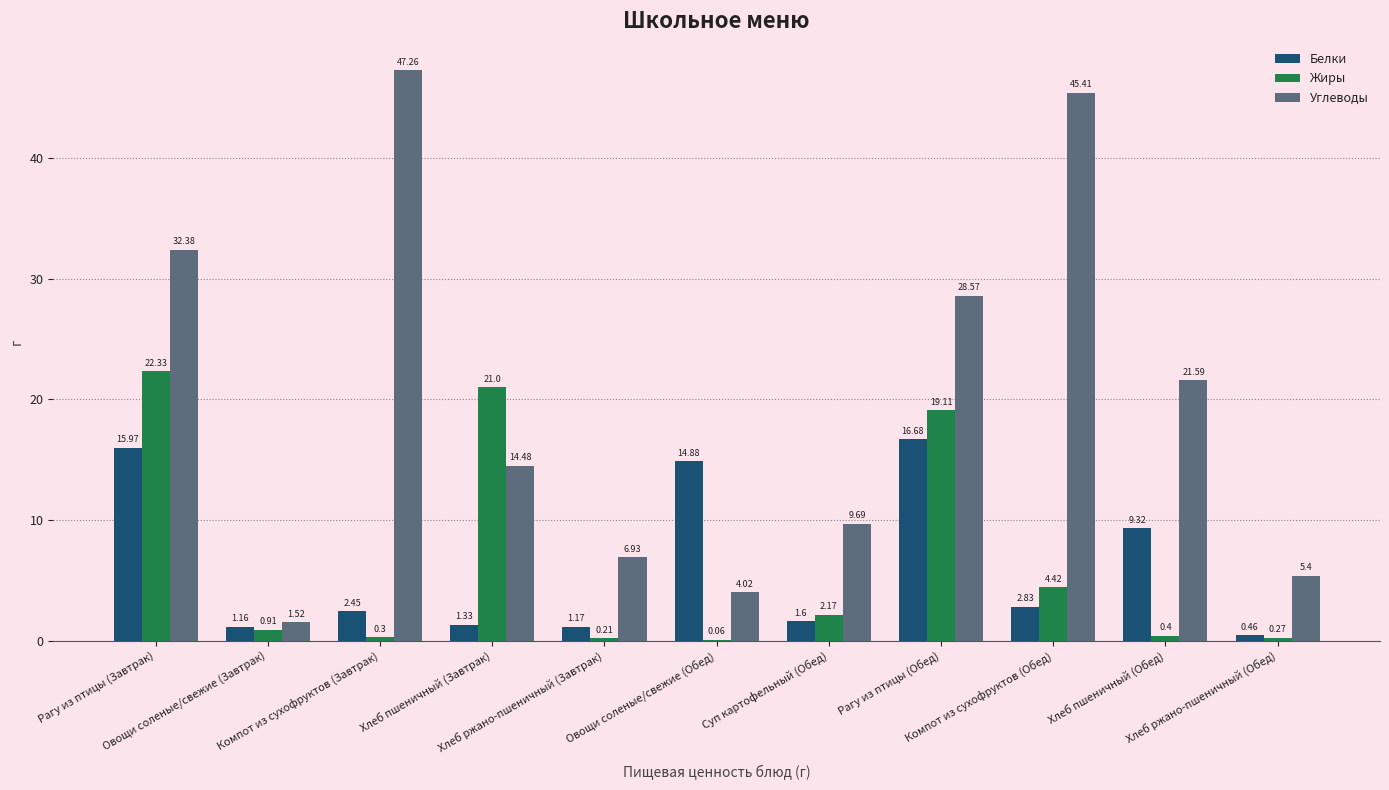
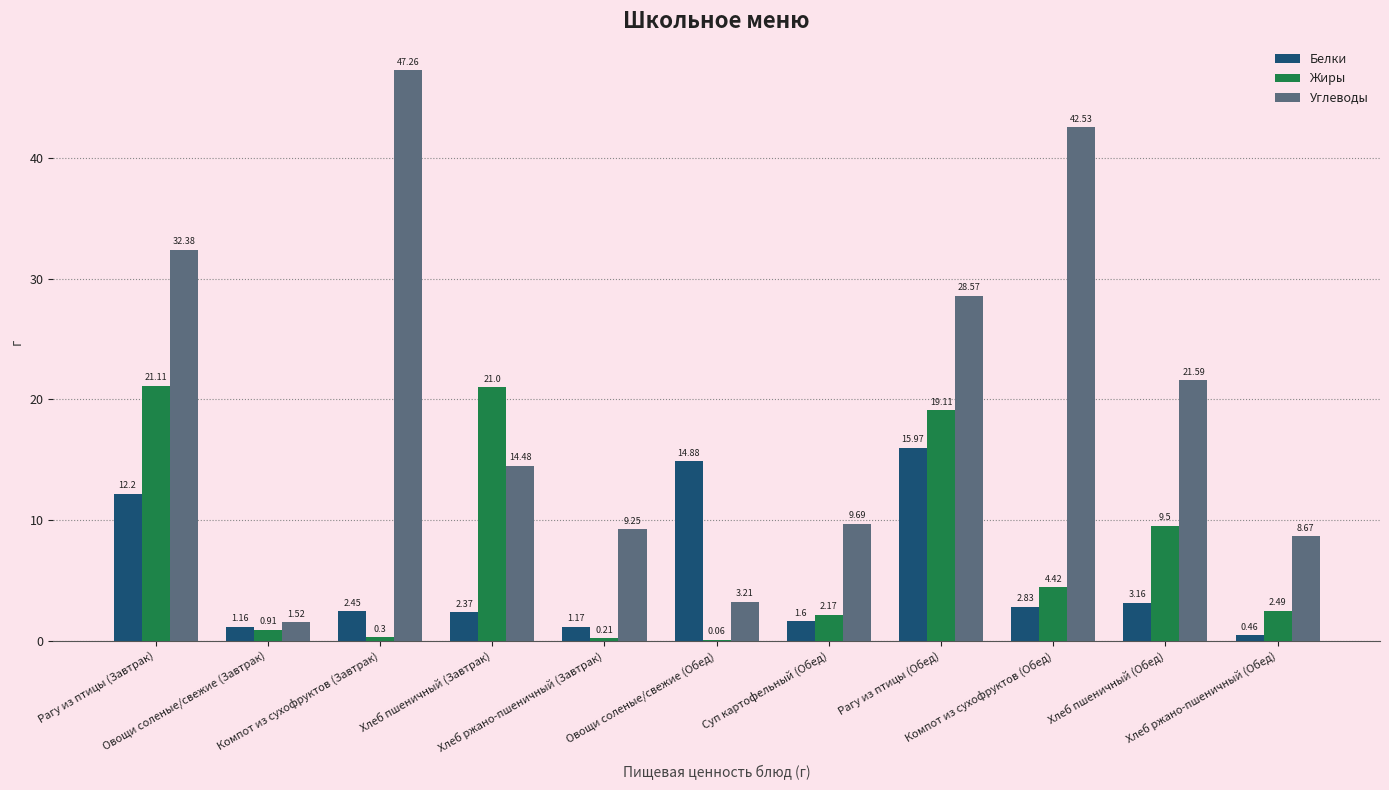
Белки, Рагу из птицы (Завтрак): 15.97 -> 12.2
Жиры, Рагу из птицы (Завтрак): 22.33 -> 21.11
Белки, Хлеб пшеничный (Завтрак): 1.33 -> 2.37
Углеводы, Хлеб ржано-пшеничный (Завтрак): 6.93 -> 9.25
Углеводы, Овощи соленые/свежие (Обед): 4.02 -> 3.21
Белки, Рагу из птицы (Обед): 16.68 -> 15.97
Углеводы, Компот из сухофруктов (Обед): 45.41 -> 42.53
Белки, Хлеб пшеничный (Обед): 9.32 -> 3.16
Жиры, Хлеб пшеничный (Обед): 0.4 -> 9.5
Жиры, Хлеб ржано-пшеничный (Обед): 0.27 -> 2.49
Углеводы, Хлеб ржано-пшеничный (Обед): 5.4 -> 8.67
